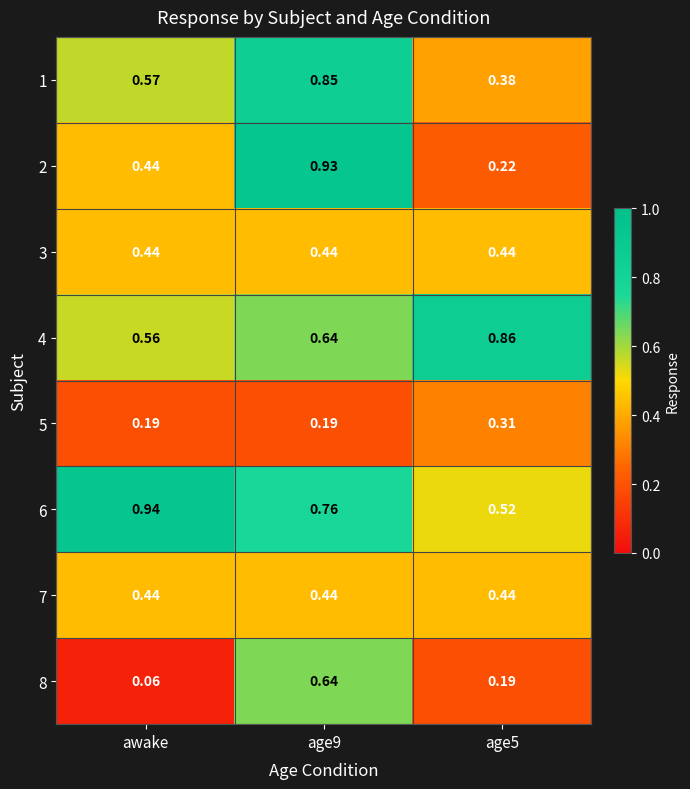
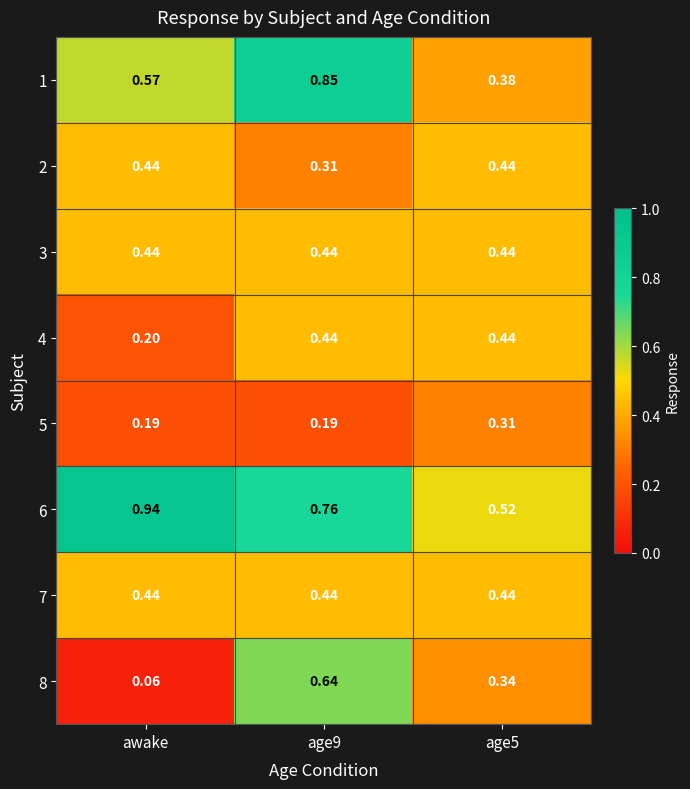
2, age9: 0.93 -> 0.31
2, age5: 0.22 -> 0.44
4, awake: 0.56 -> 0.20
4, age9: 0.64 -> 0.44
4, age5: 0.86 -> 0.44
8, age5: 0.19 -> 0.34
